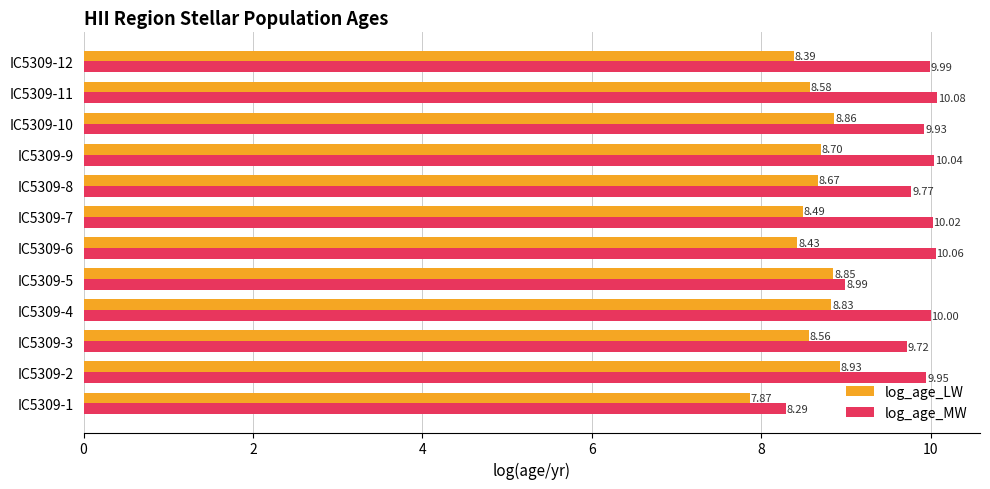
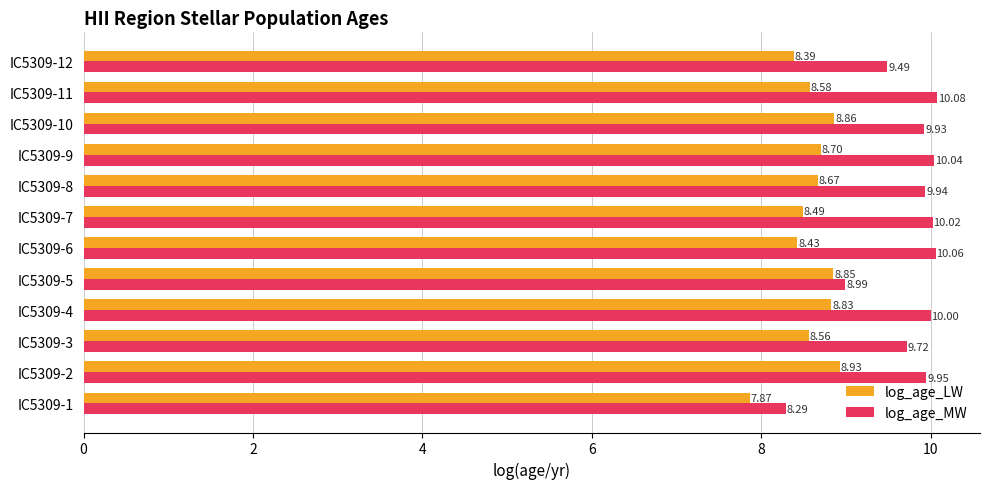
log_age_MW, IC5309-12: 9.99 -> 9.49
log_age_MW, IC5309-8: 9.77 -> 9.94
